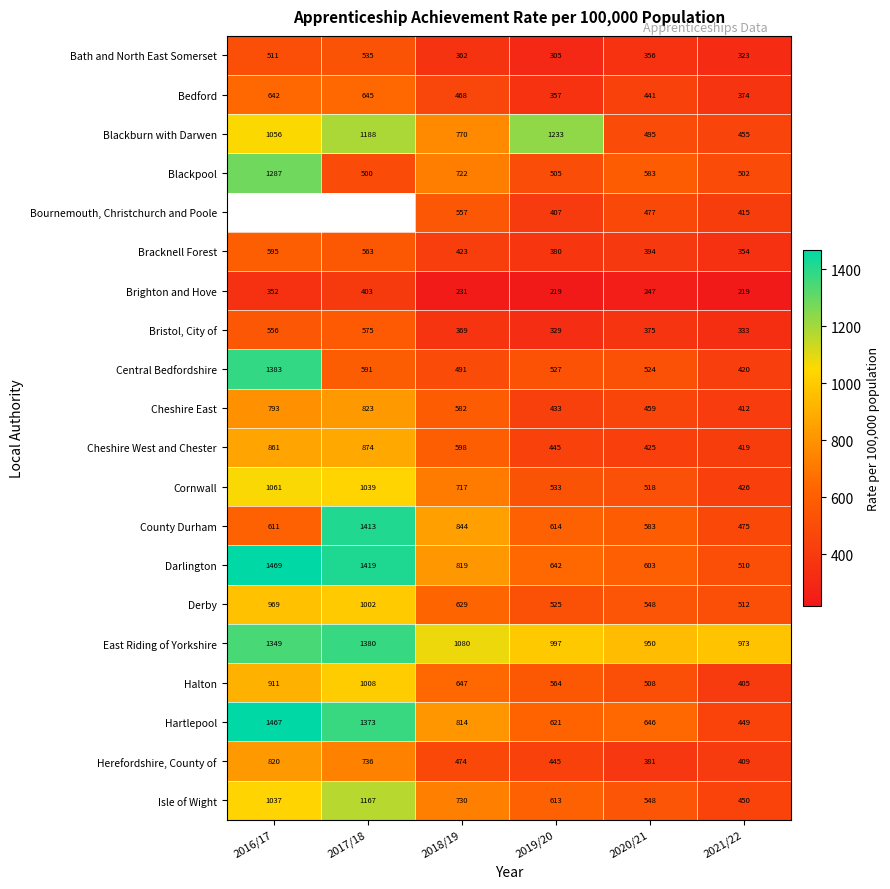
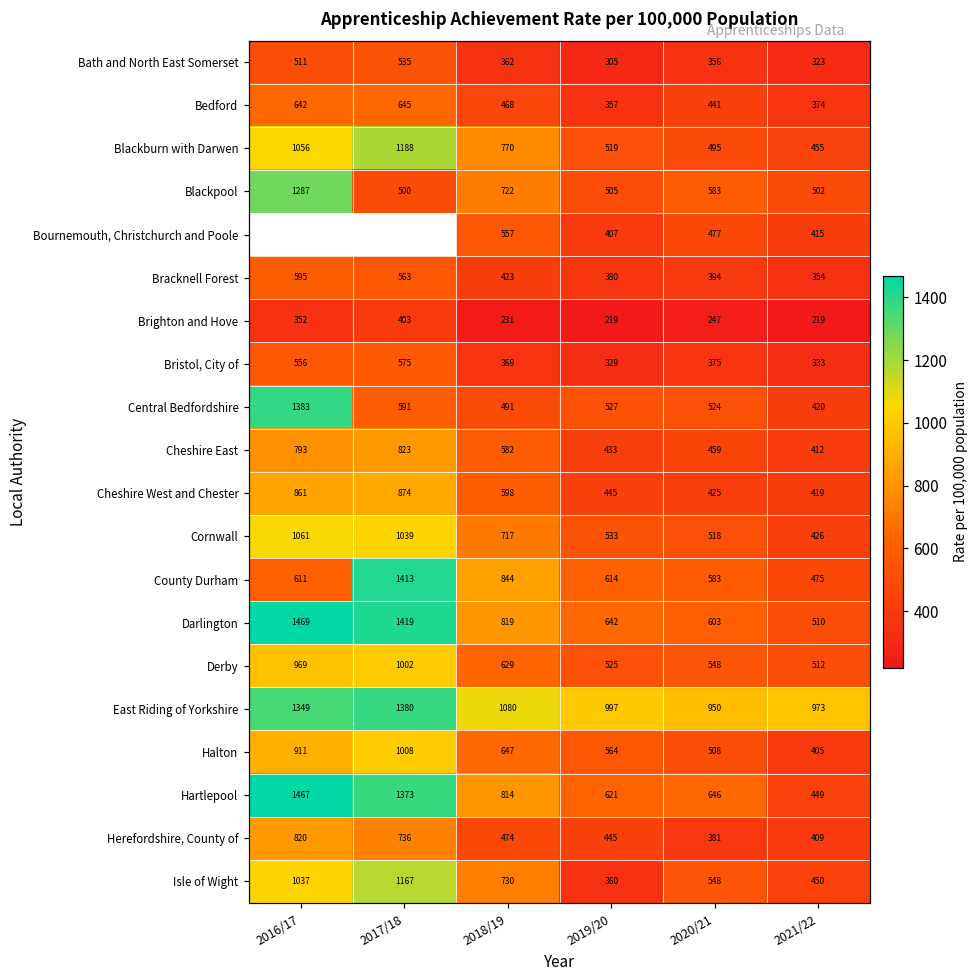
Blackburn with Darwen, 2019/20: 1233 -> 519
Isle of Wight, 2019/20: 613 -> 360
